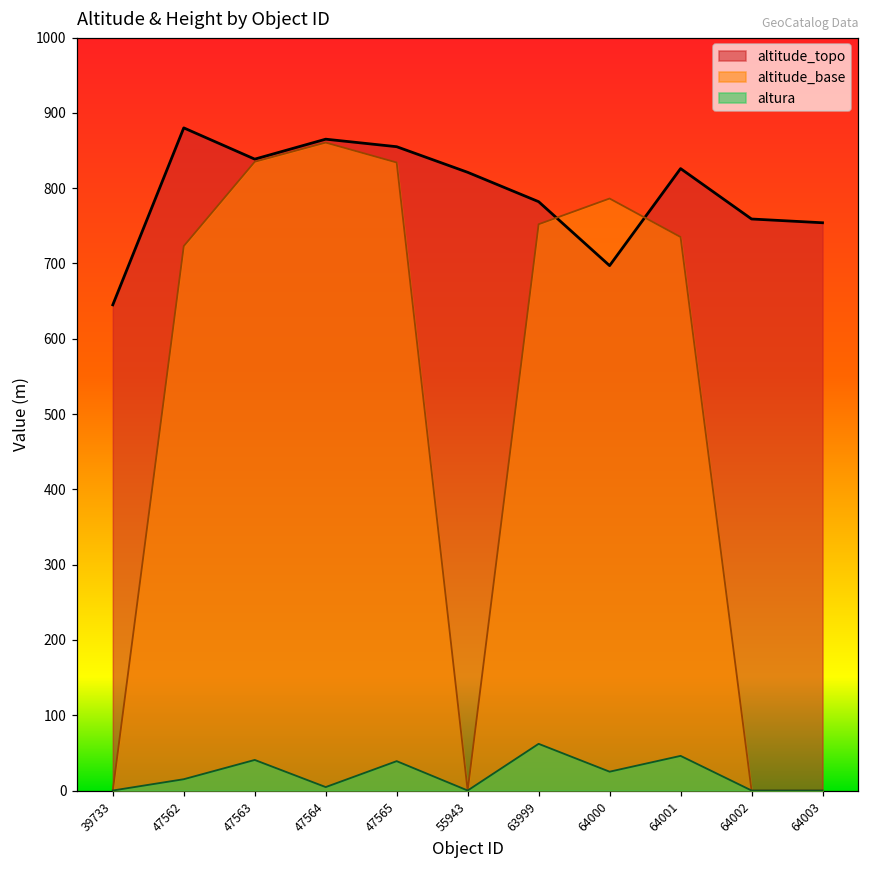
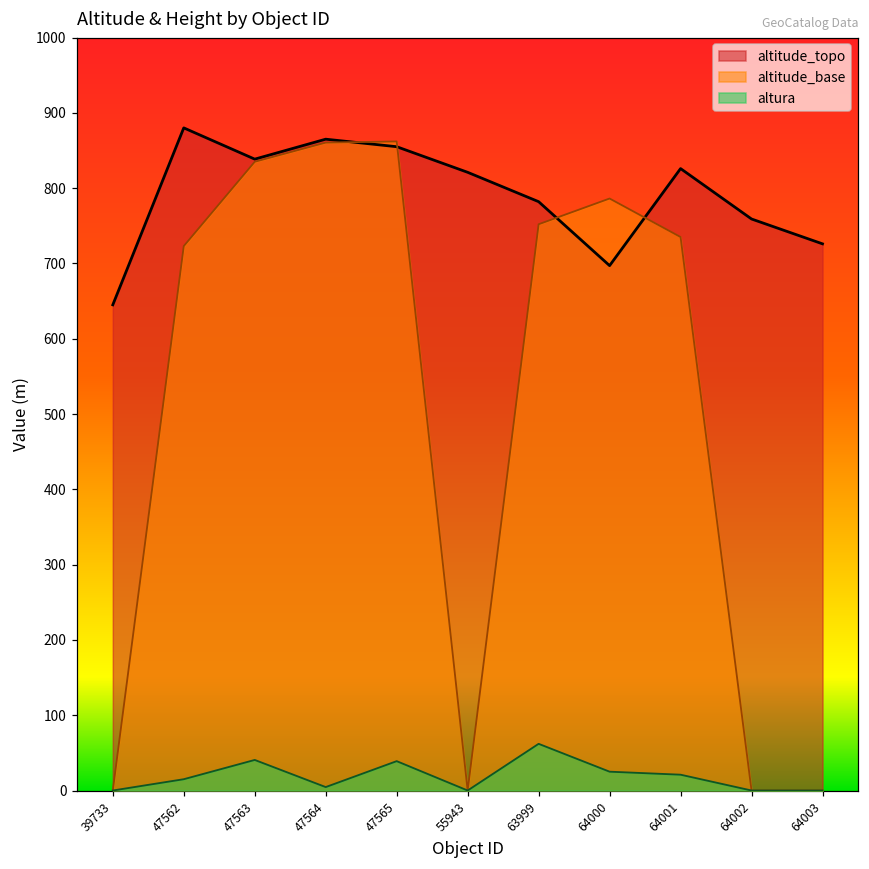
altitude_base, 47565: 830 -> 860
altura, 64001: 50 -> 20
altitude_topo, 64003: 750 -> 730
